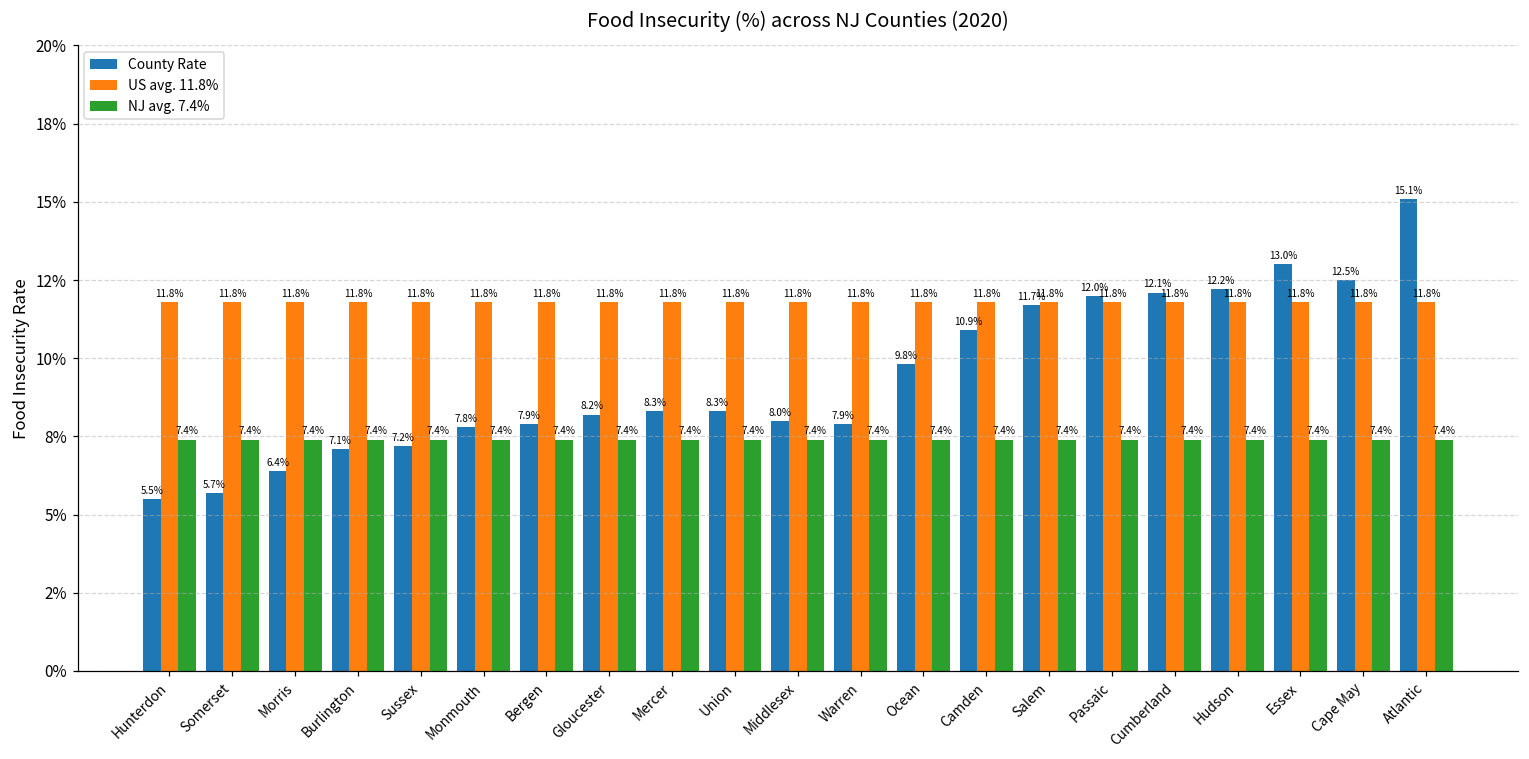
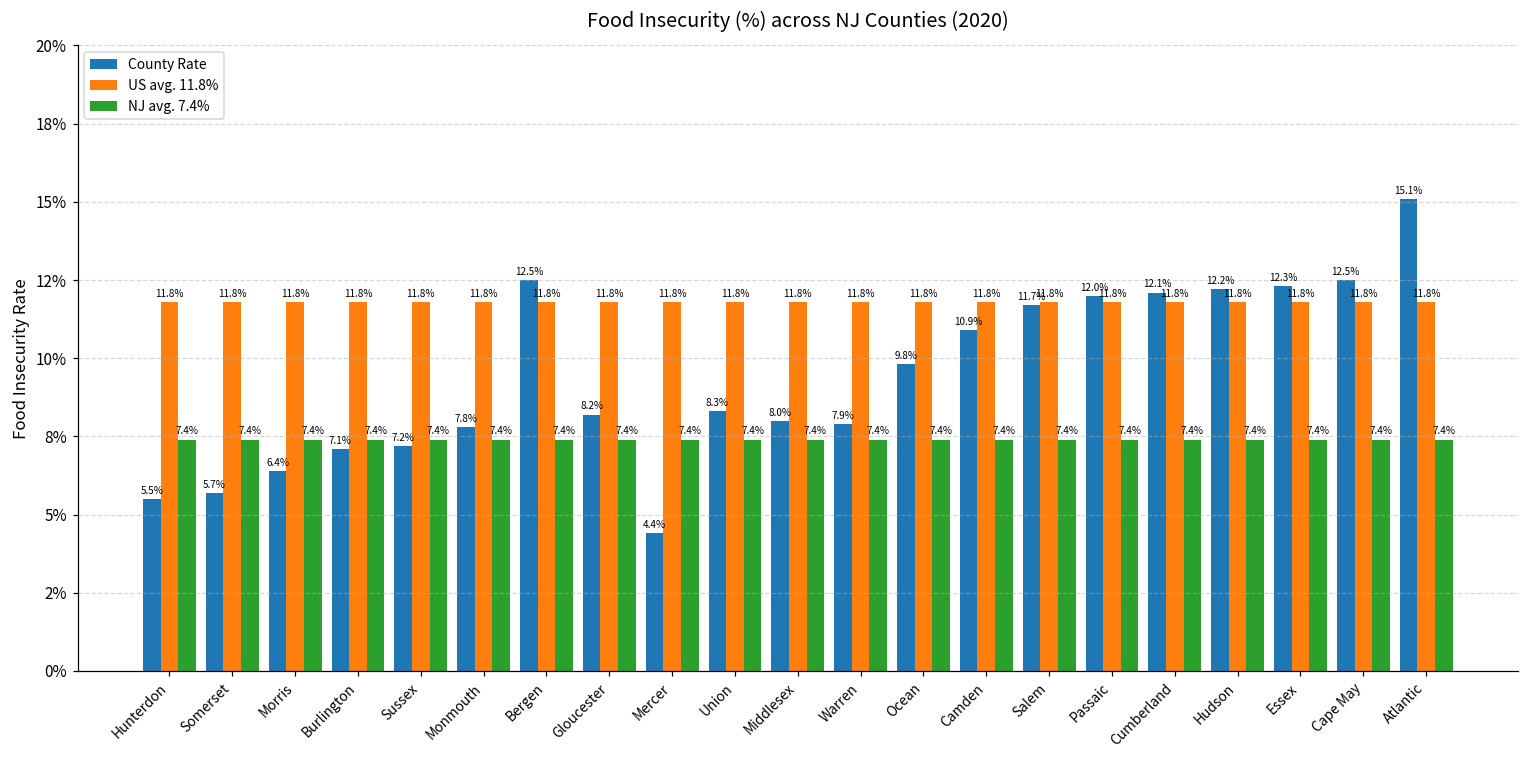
County Rate, Bergen: 7.9% -> 12.5%
County Rate, Mercer: 8.3% -> 4.4%
County Rate, Essex: 13.0% -> 12.3%
